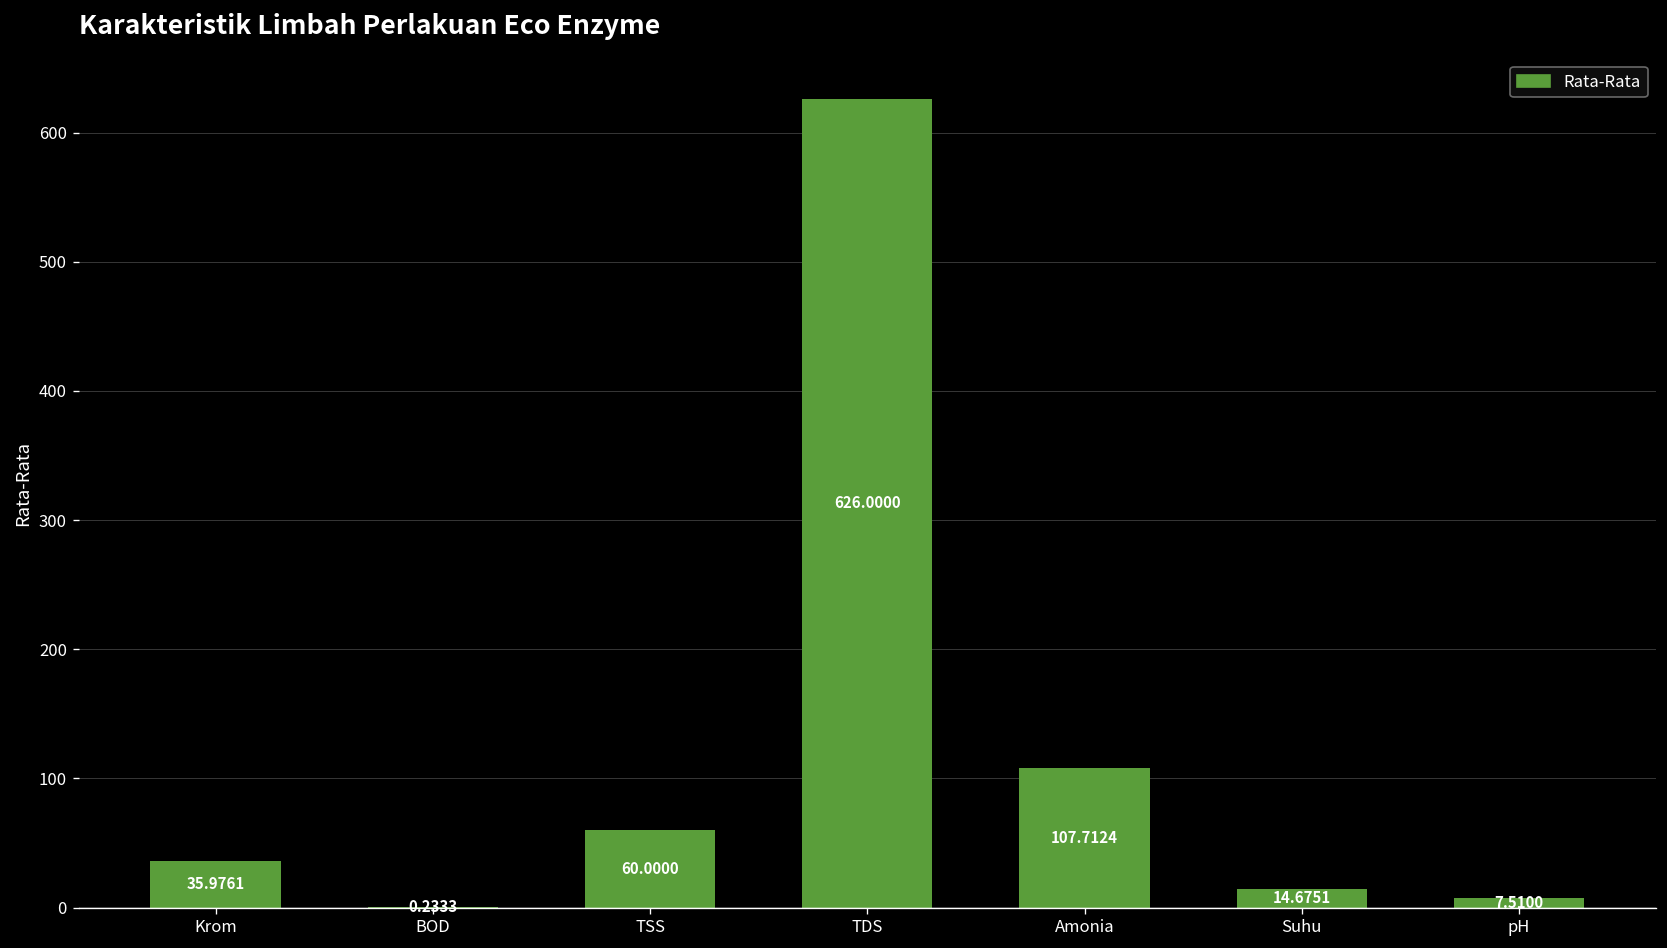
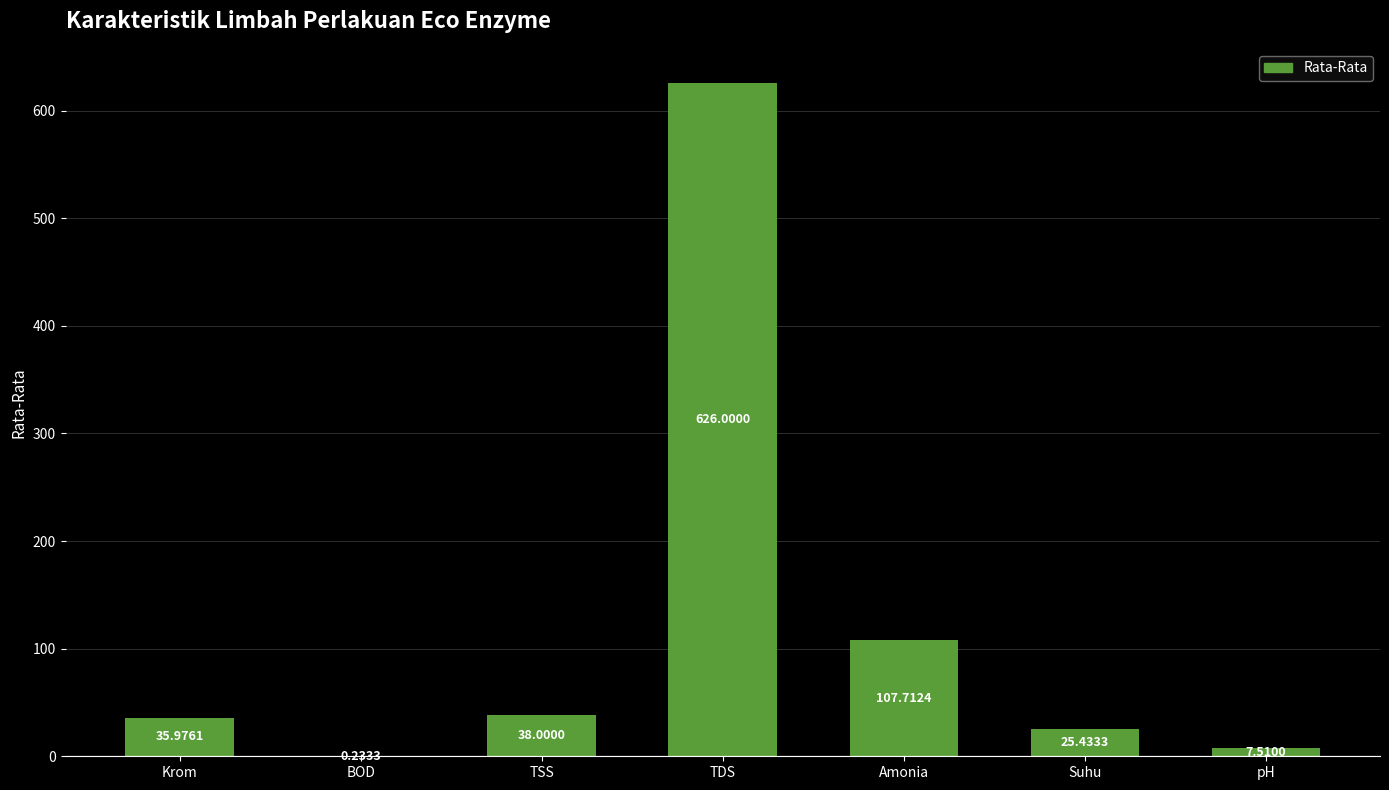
TSS: 60.0000 -> 38.0000
Suhu: 14.6751 -> 25.4333
